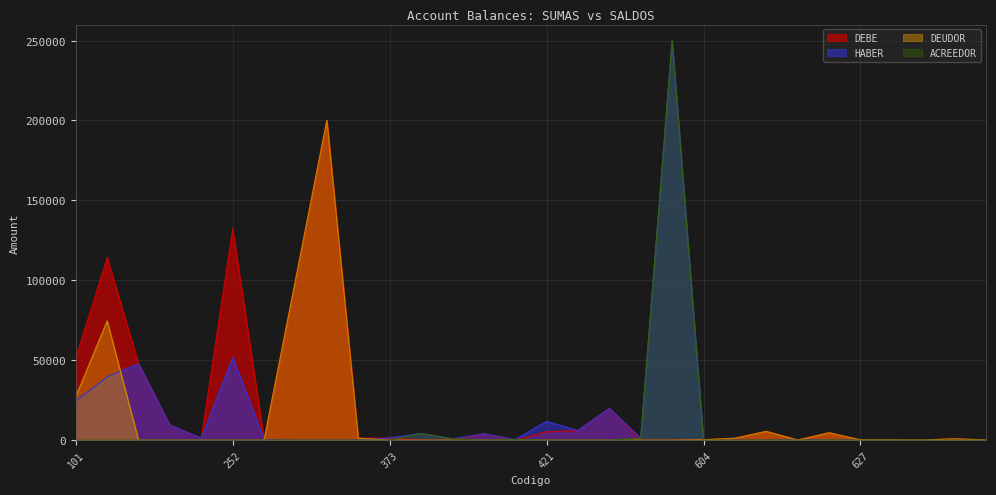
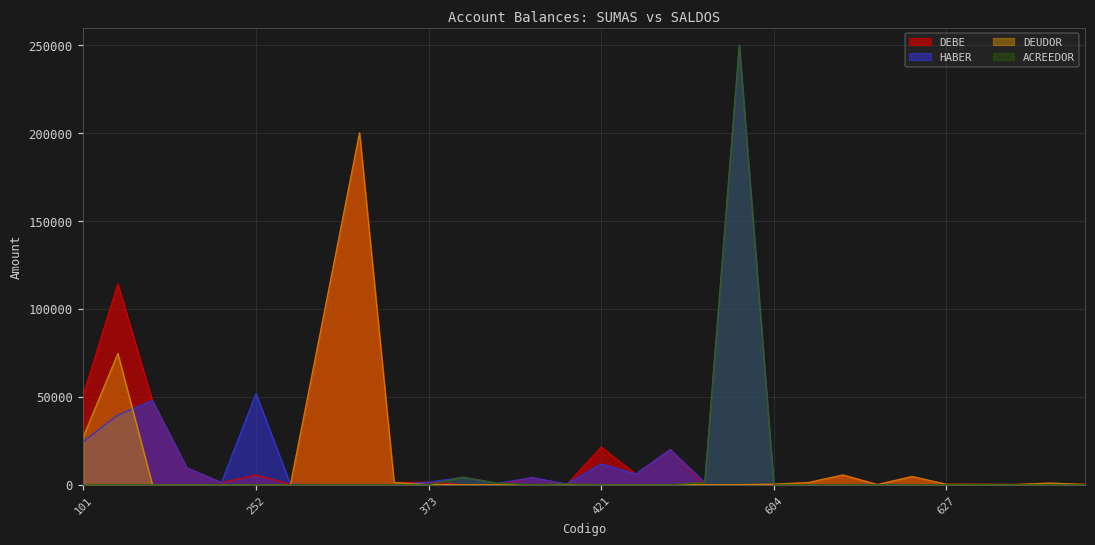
DEBE, 252: 132000 -> 6000
DEBE, 421: 5000 -> 21000
